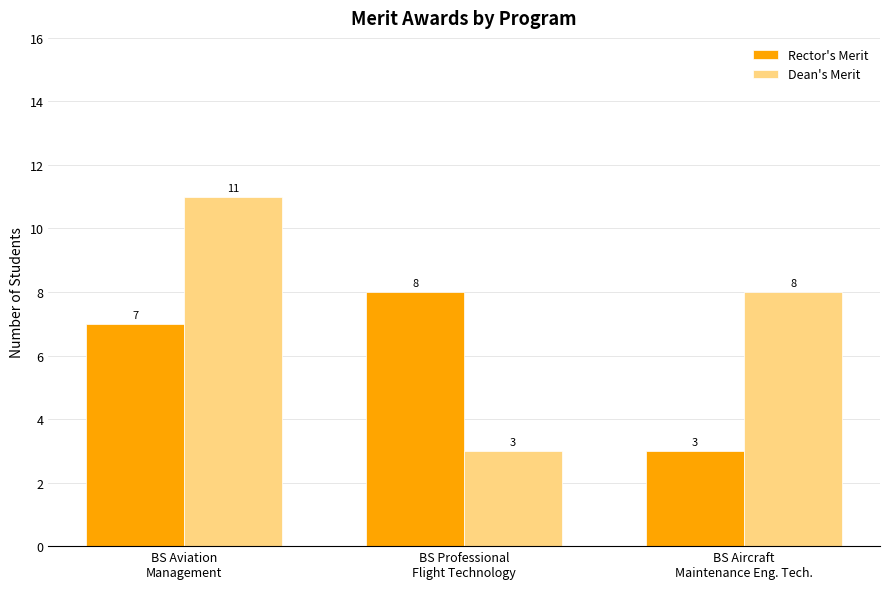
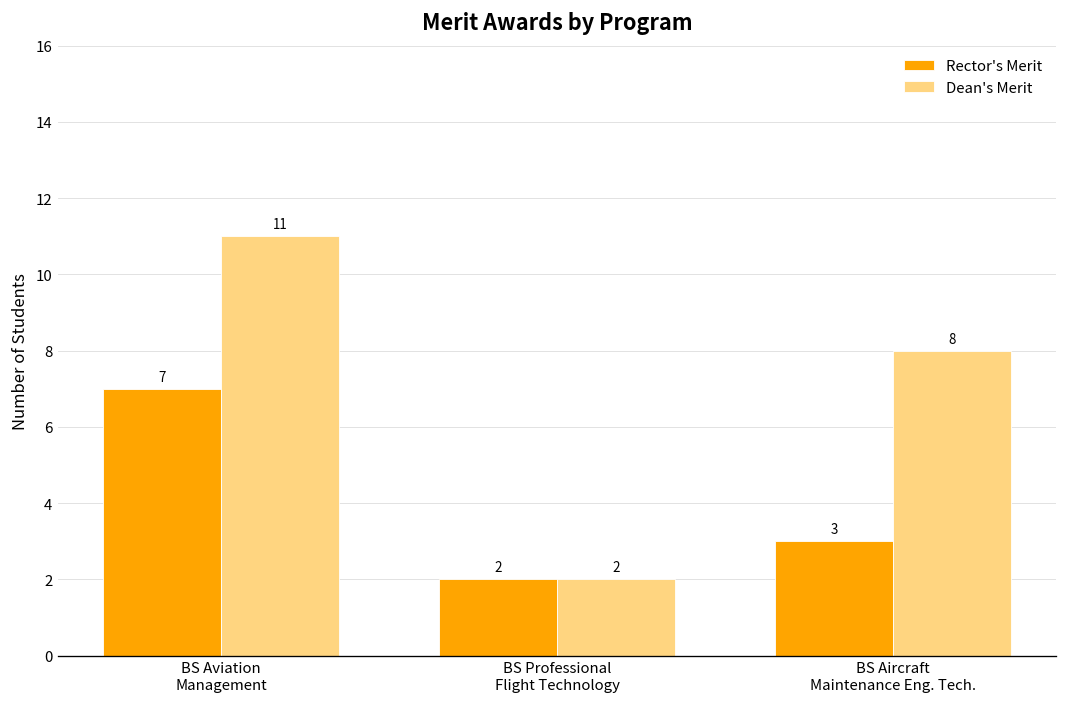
Rector's Merit, BS Professional Flight Technology: 8 -> 2
Dean's Merit, BS Professional Flight Technology: 3 -> 2
